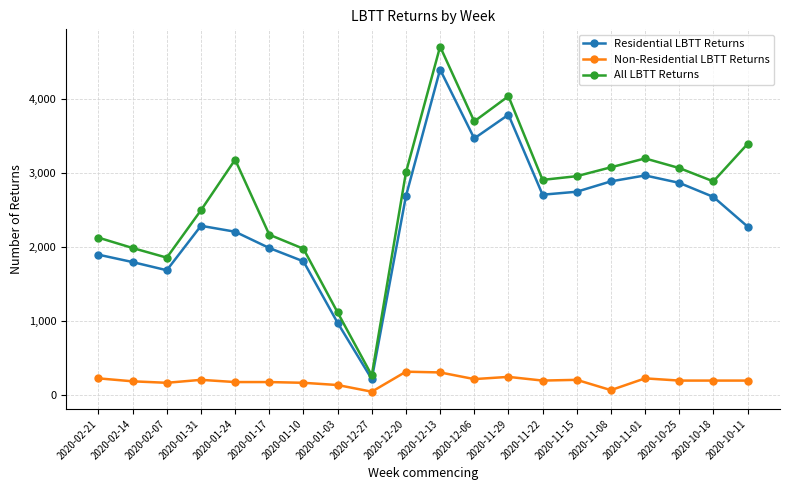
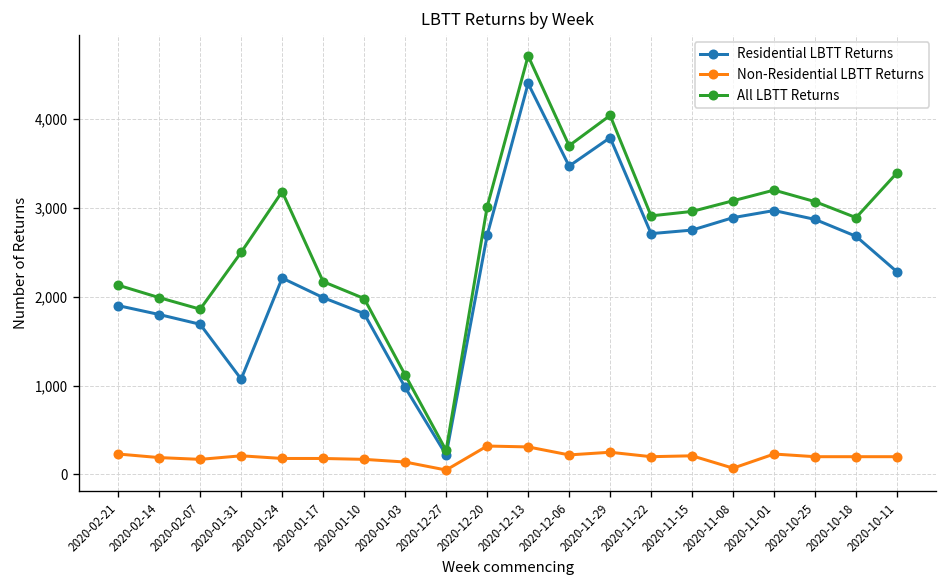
Residential LBTT Returns, 2020-01-31: 2,300 -> 1,100
